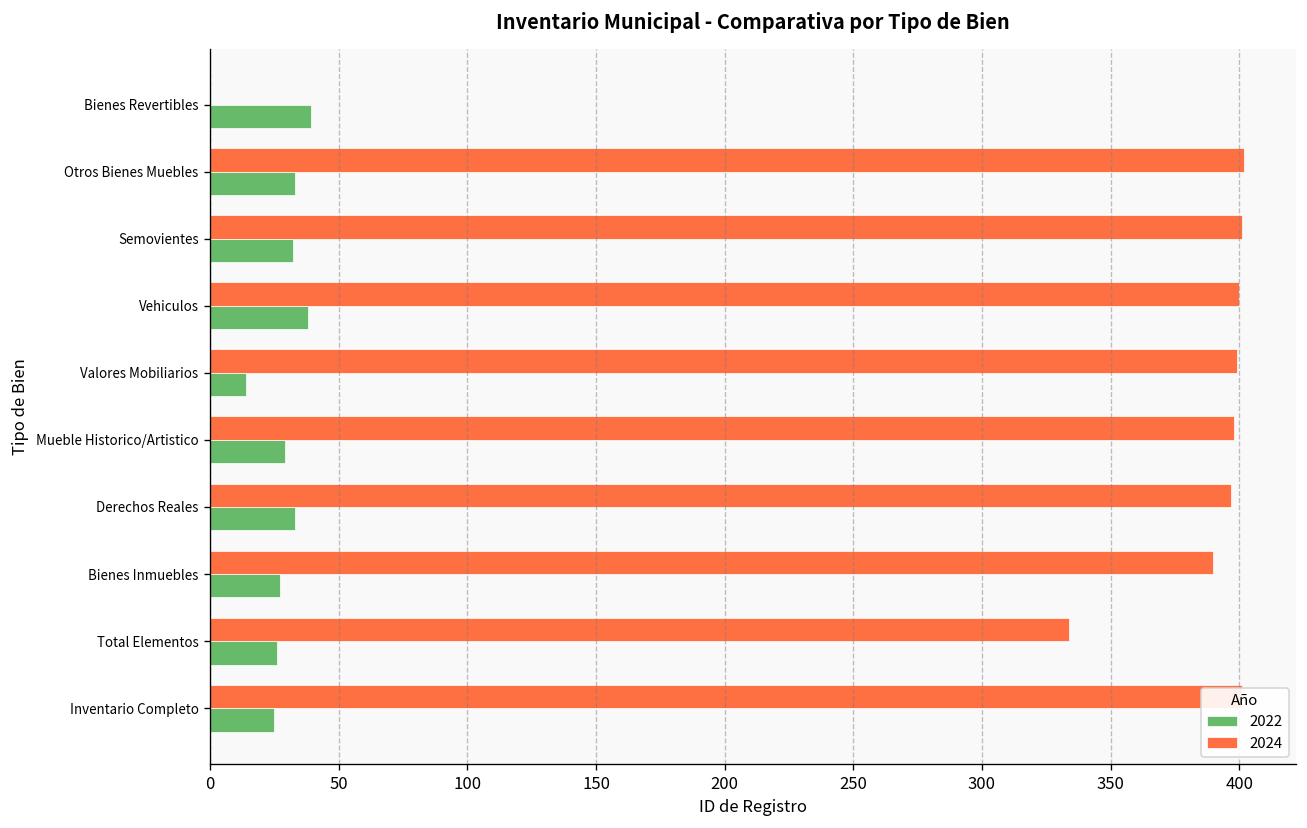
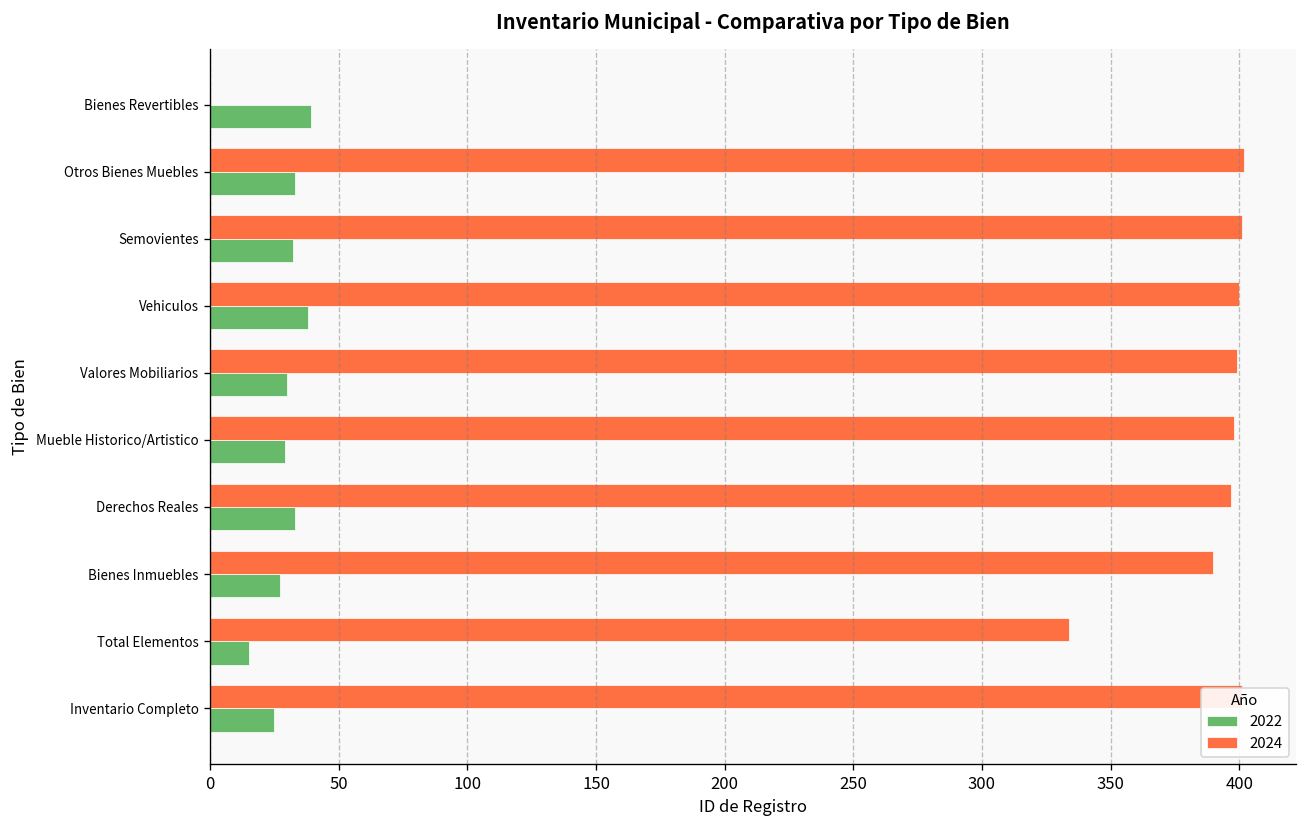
2022, Valores Mobiliarios: 14 -> 30
2022, Total Elementos: 26 -> 15
